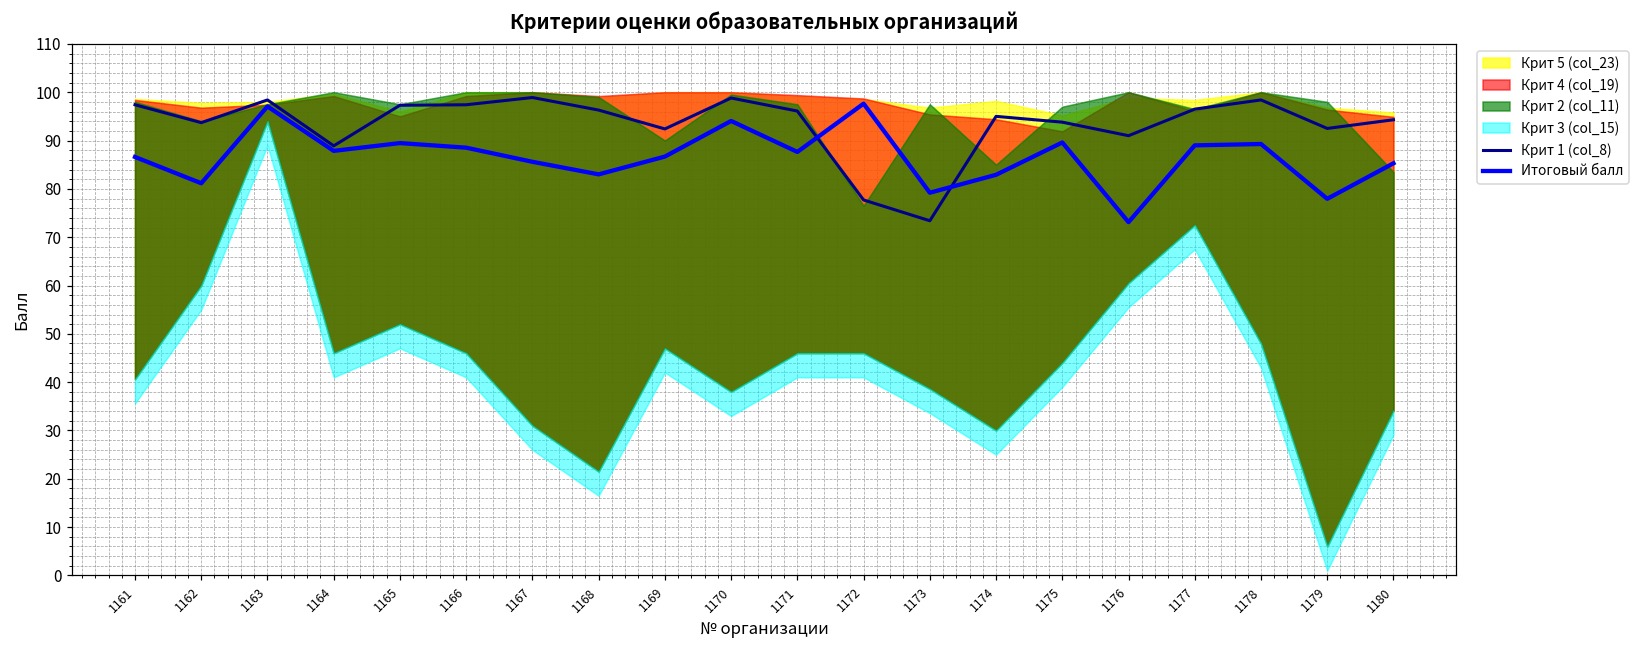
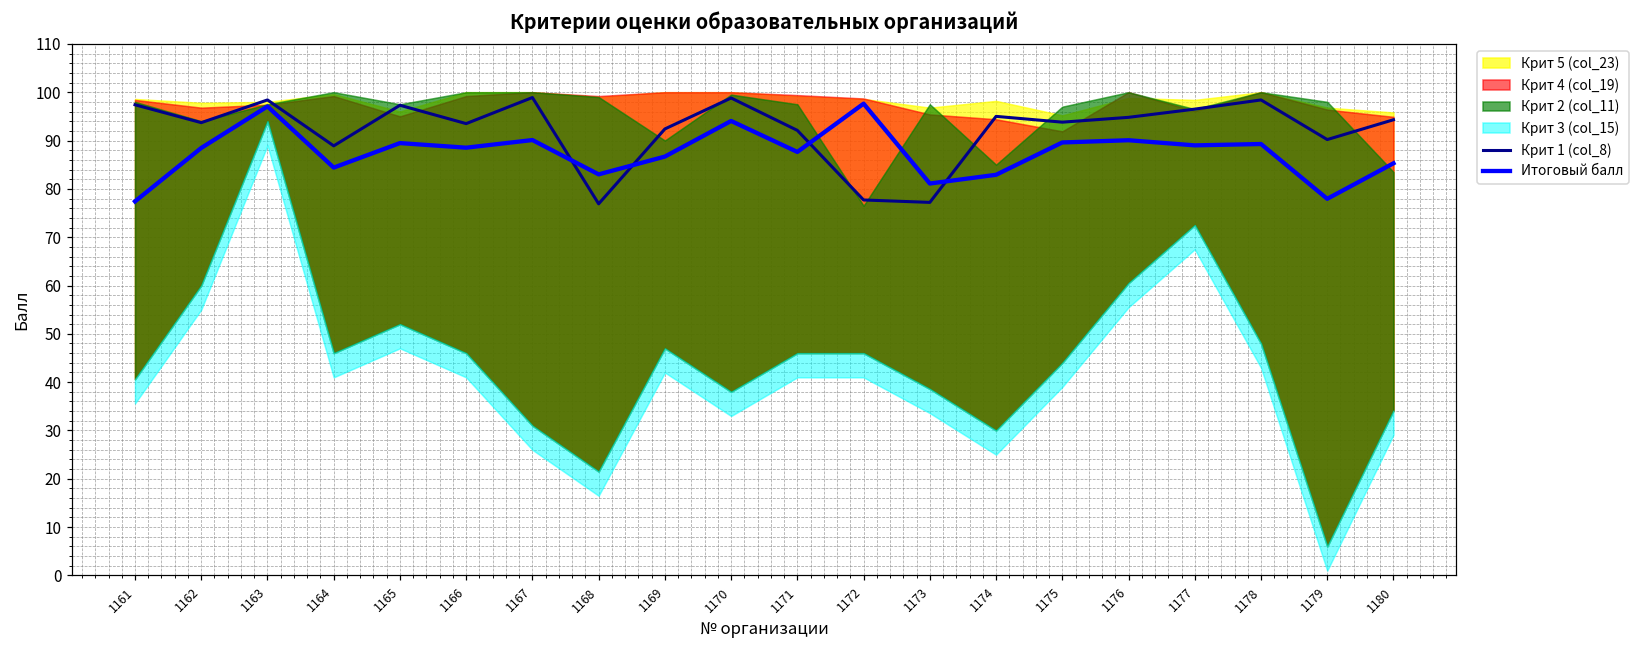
Итоговый балл, 1161: 87 -> 77
Итоговый балл, 1162: 81 -> 88
Итоговый балл, 1164: 88 -> 84
Крит 1 (col_8), 1166: 97 -> 94
Итоговый балл, 1167: 86 -> 90
Крит 1 (col_8), 1168: 96 -> 77
Крит 1 (col_8), 1171: 96 -> 92
Крит 1 (col_8), 1173: 73 -> 77
Итоговый балл, 1173: 79 -> 81
Крит 1 (col_8), 1176: 91 -> 95
Итоговый балл, 1176: 73 -> 90
Крит 1 (col_8), 1179: 93 -> 90
